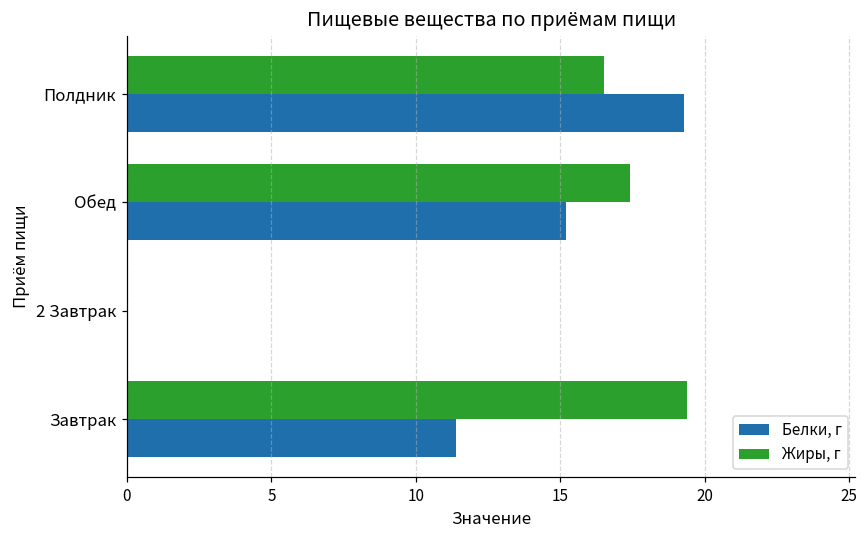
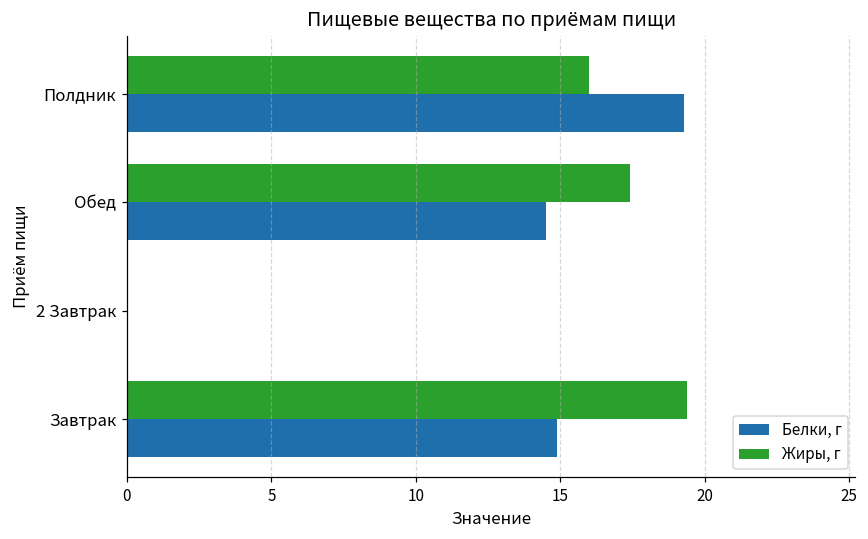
Жиры, г, Полдник: 16.5 -> 16.0
Белки, г, Обед: 15.2 -> 14.5
Белки, г, Завтрак: 11.4 -> 14.9
